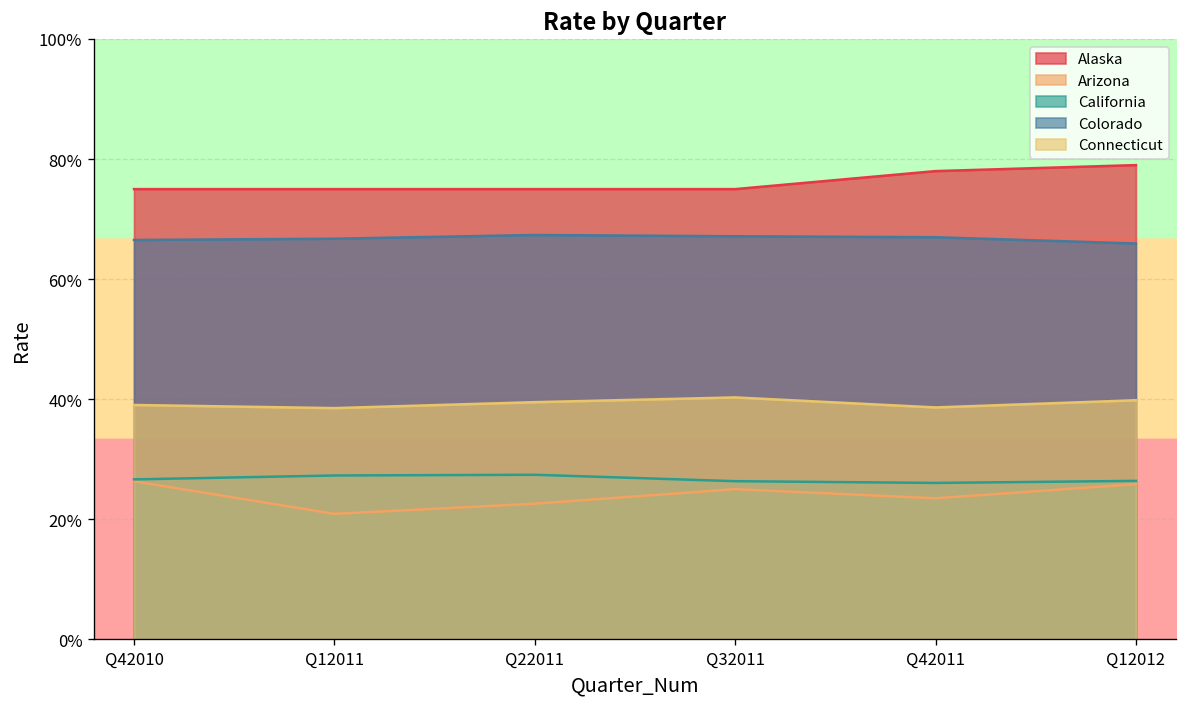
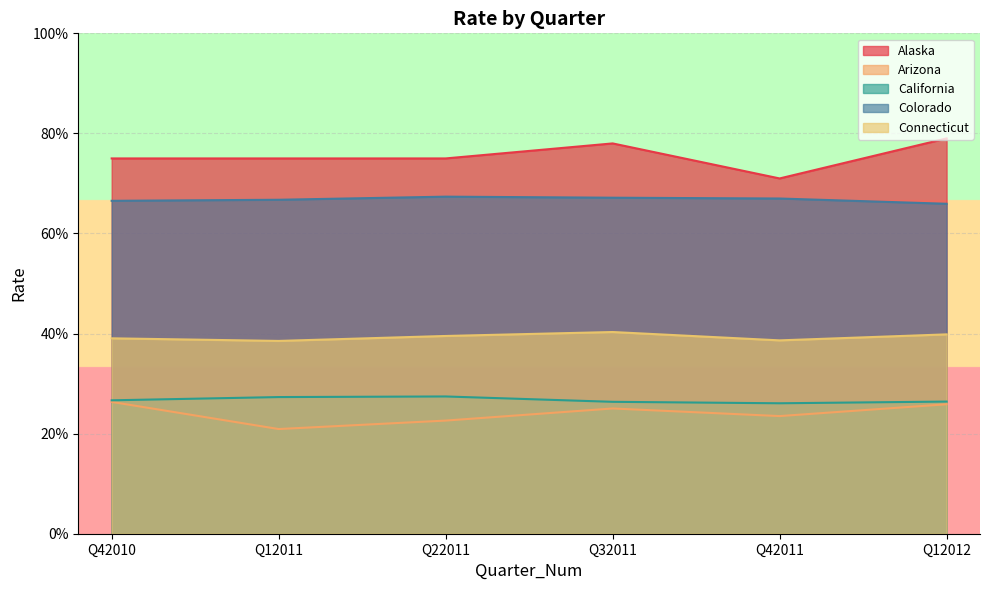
Alaska, Q32011: 75% -> 78%
Alaska, Q42011: 78% -> 71%
